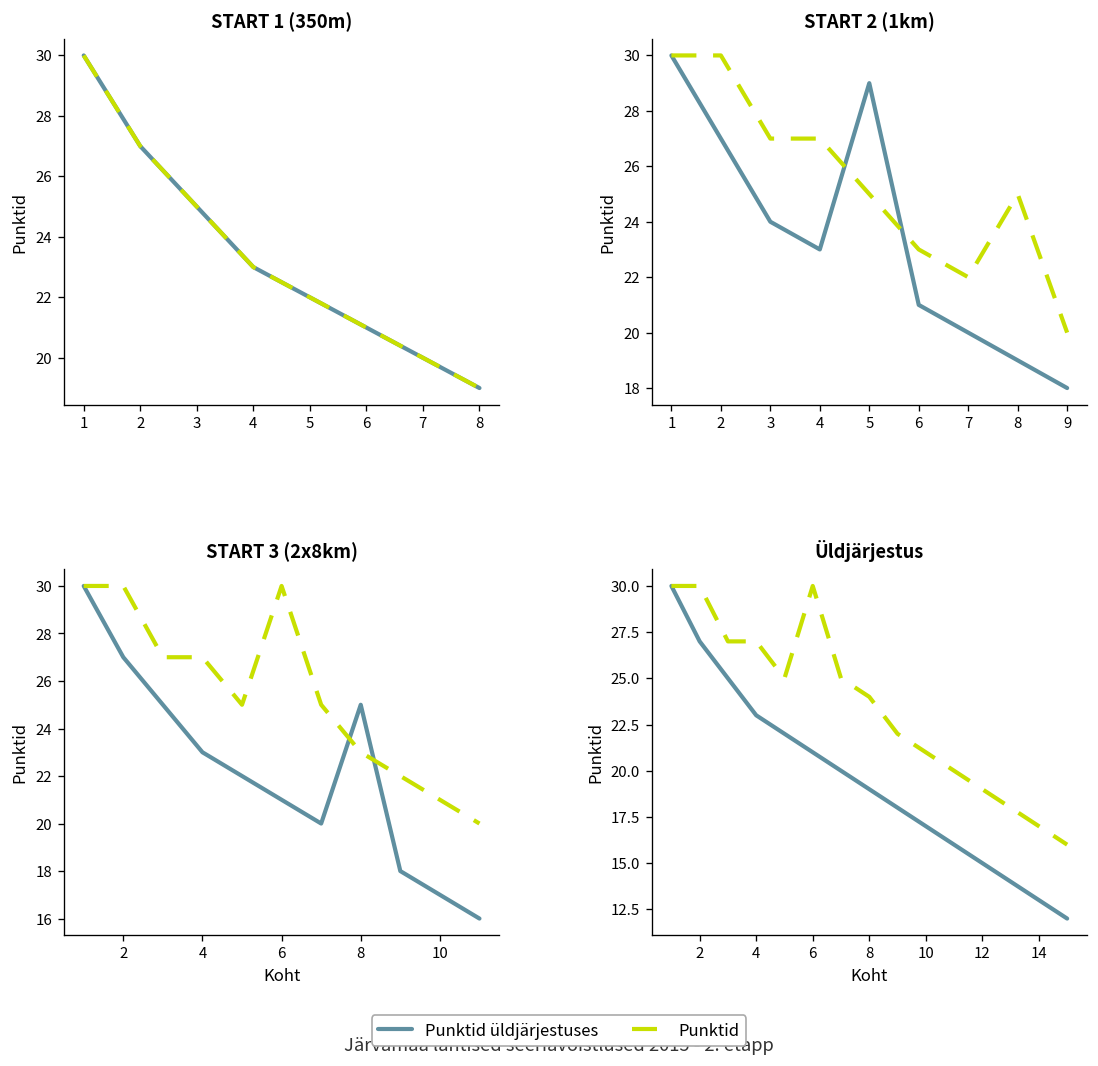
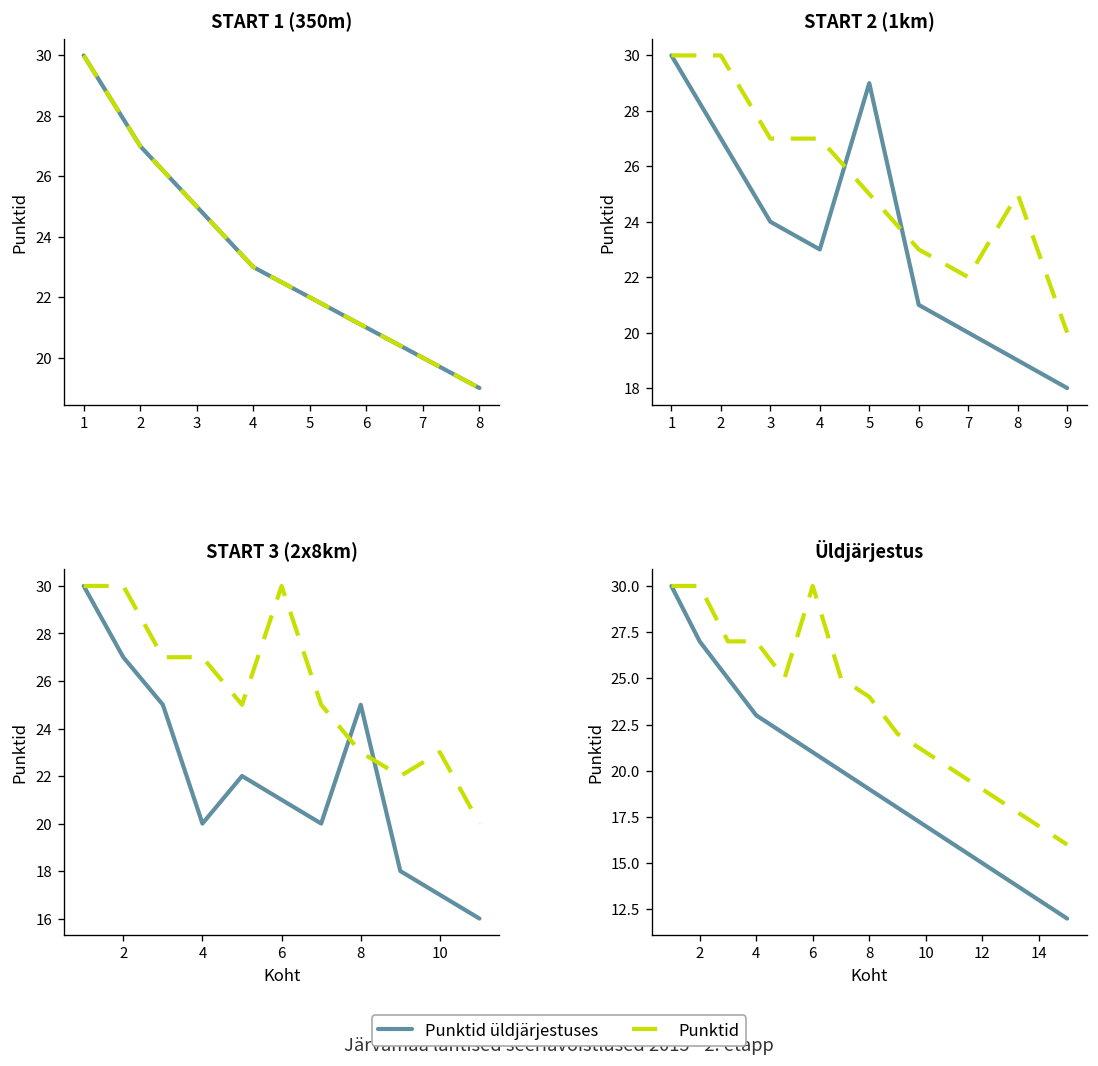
START 3 (2x8km), Punktid üldjärjestuses, 4: 23 -> 20
START 3 (2x8km), Punktid, 10: 21 -> 23
